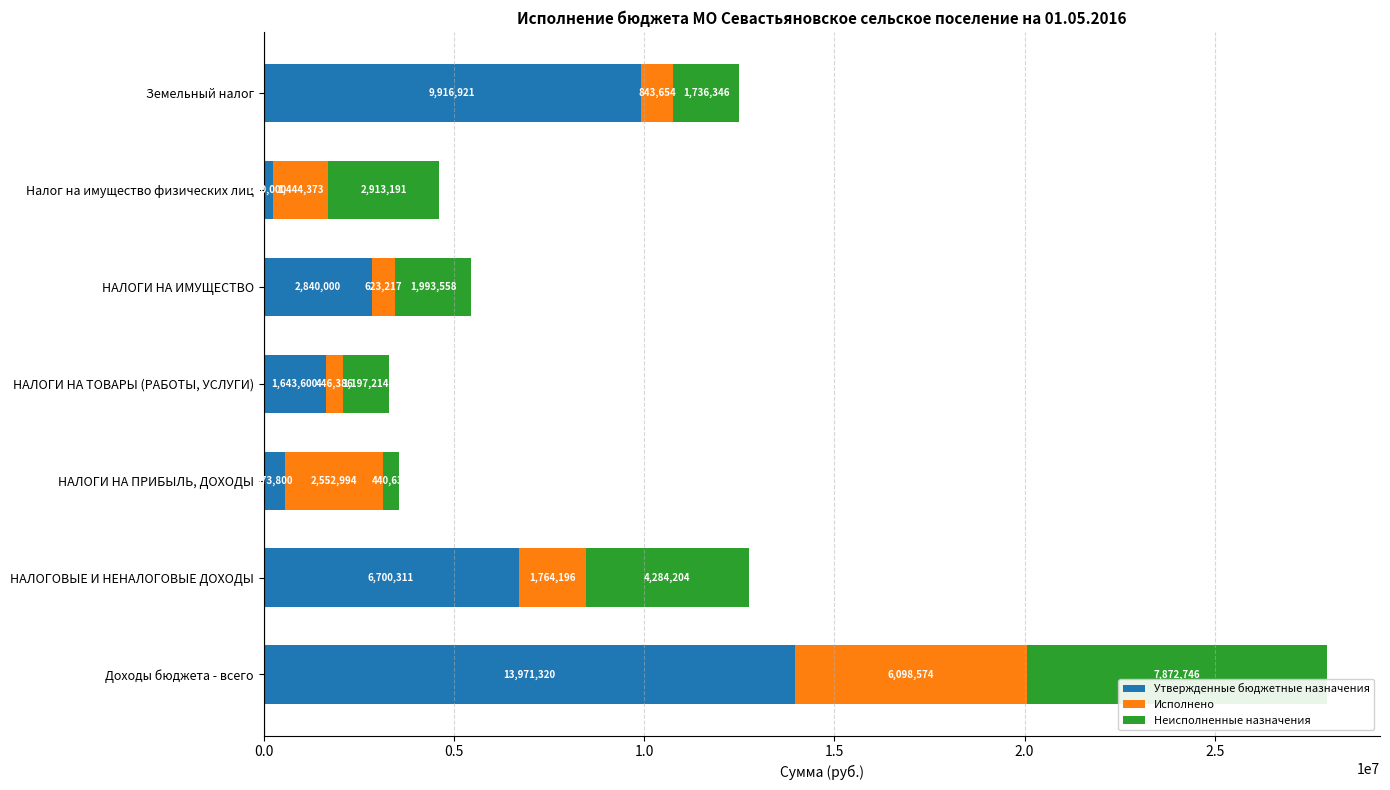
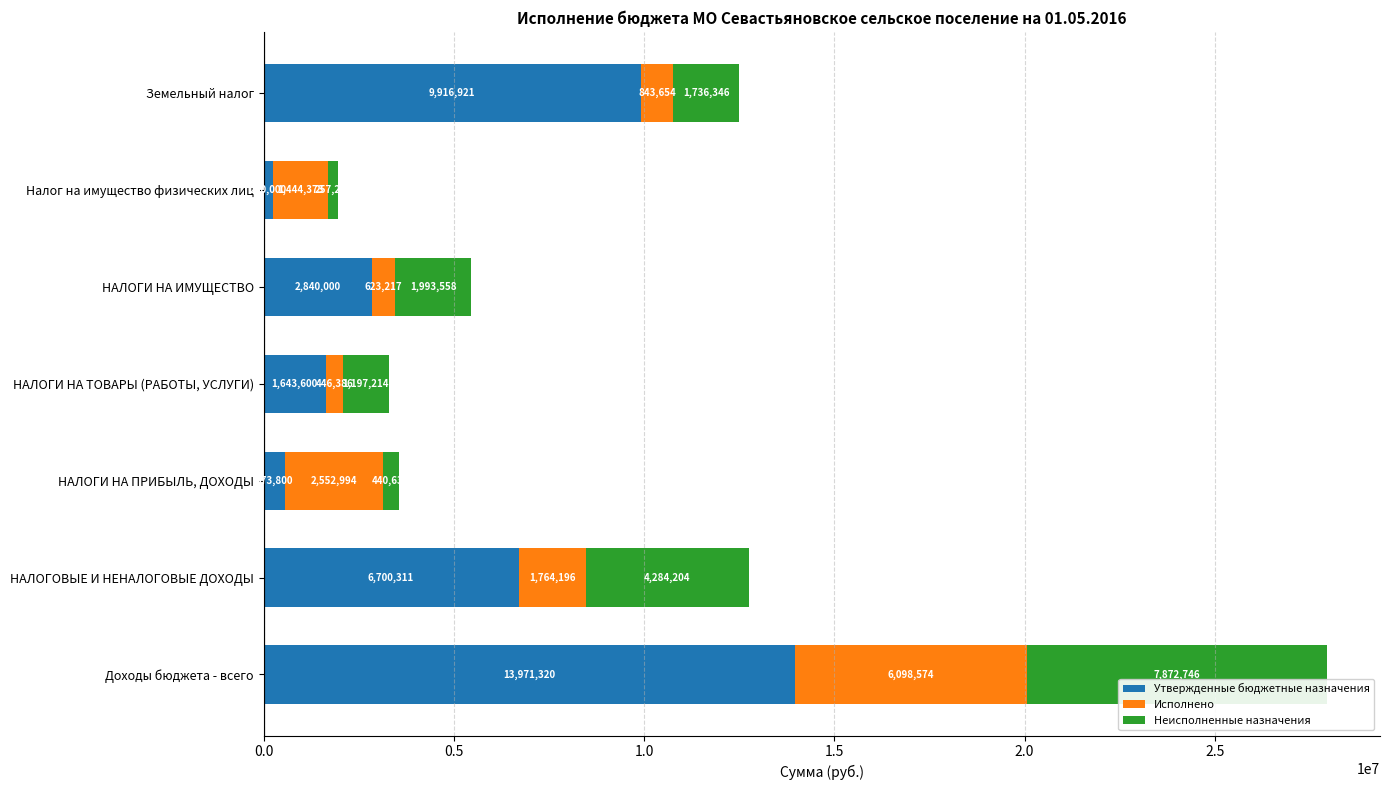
Неисполненные назначения, Налог на имущество физических лиц: 2,913,191 -> 257,212
